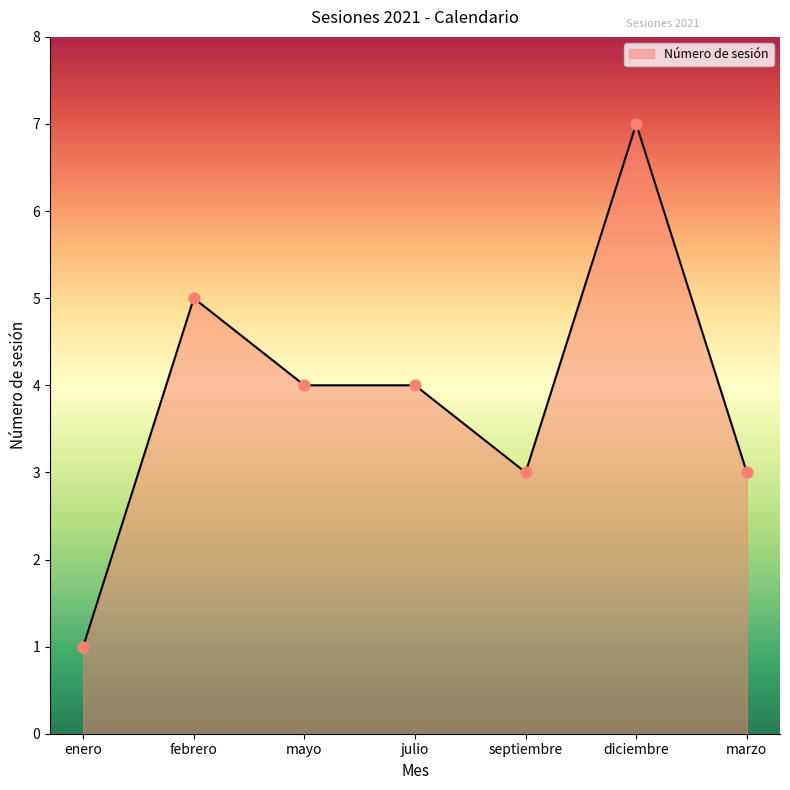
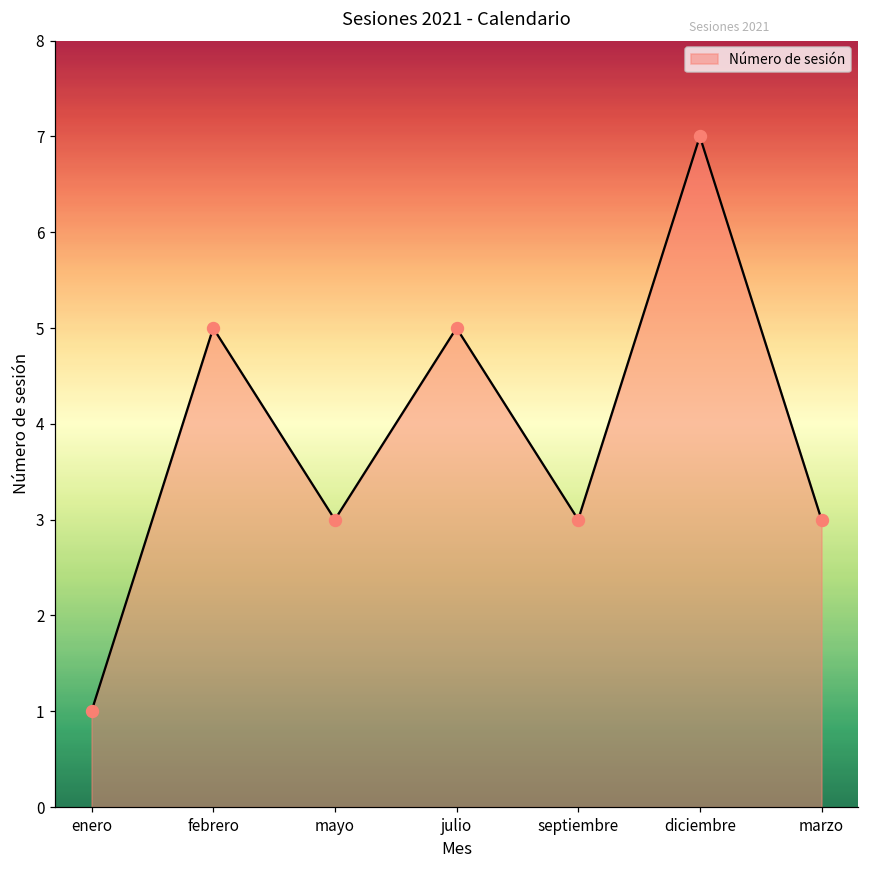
mayo: 4 -> 3
julio: 4 -> 5
